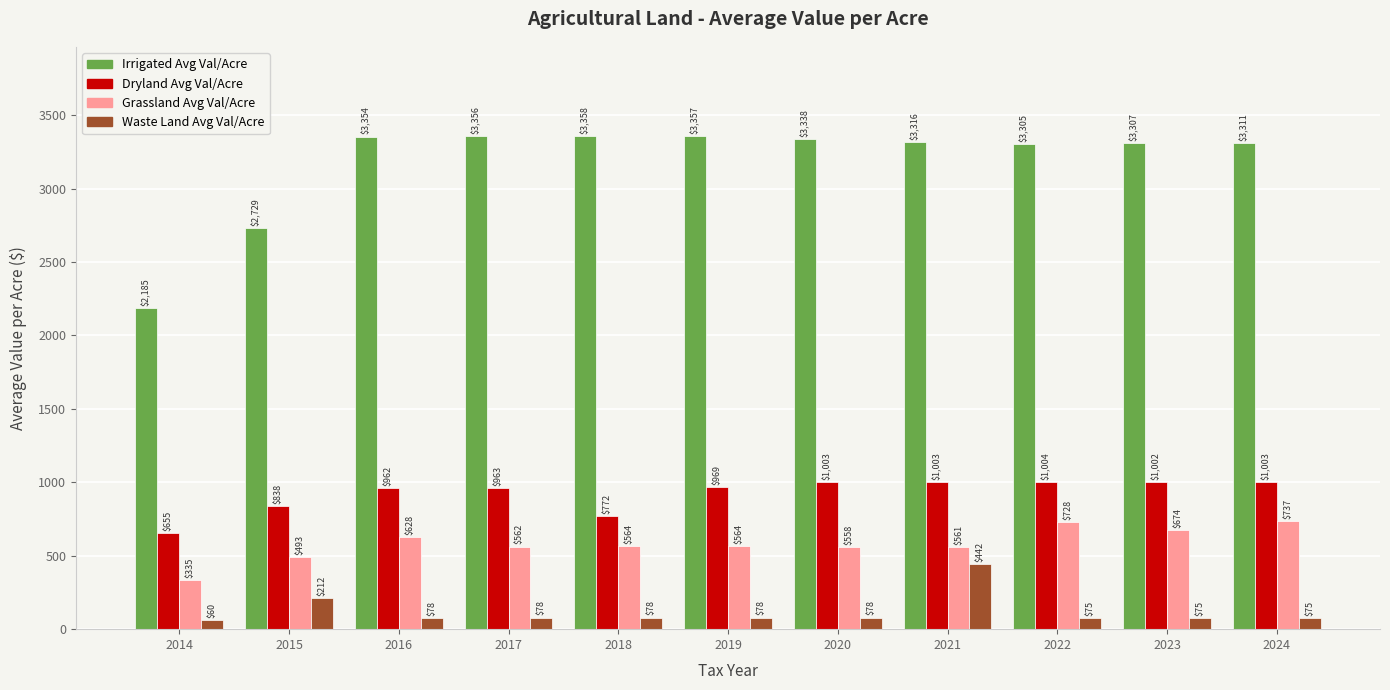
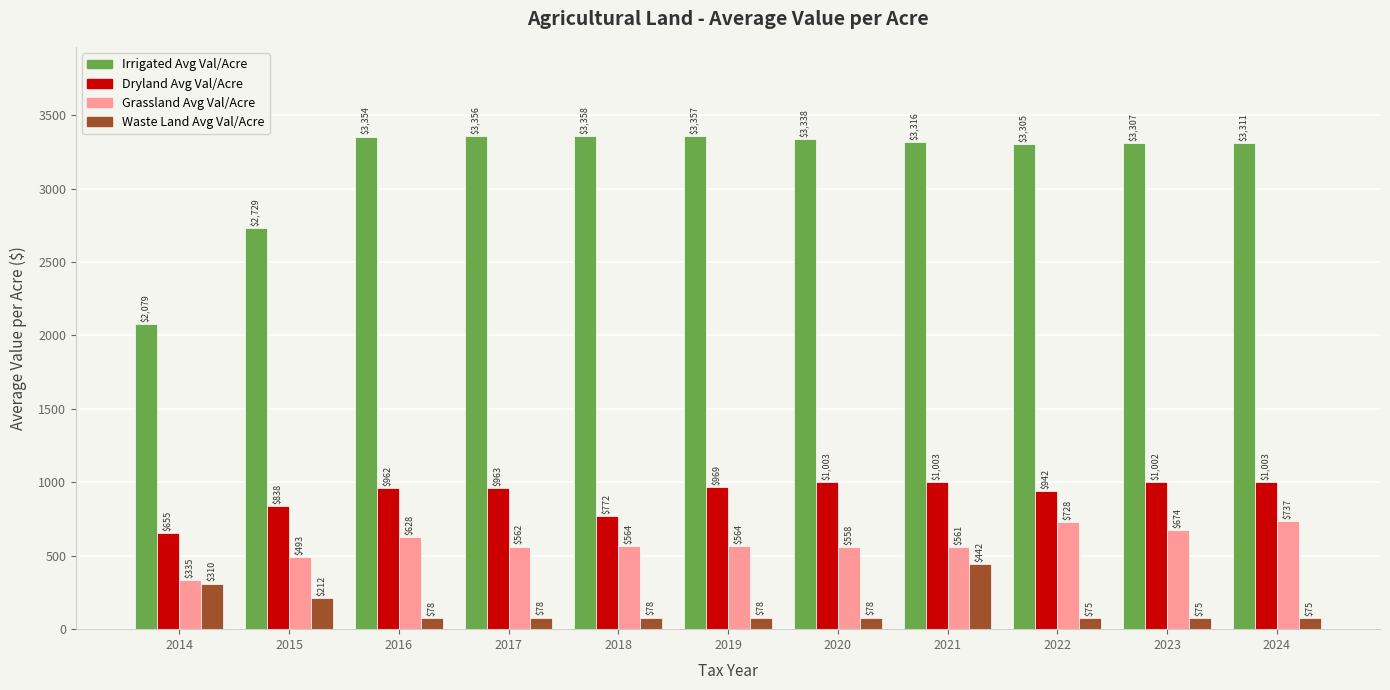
Irrigated Avg Val/Acre, 2014: $2,185 -> $2,079
Waste Land Avg Val/Acre, 2014: $60 -> $310
Dryland Avg Val/Acre, 2022: $1,004 -> $942
